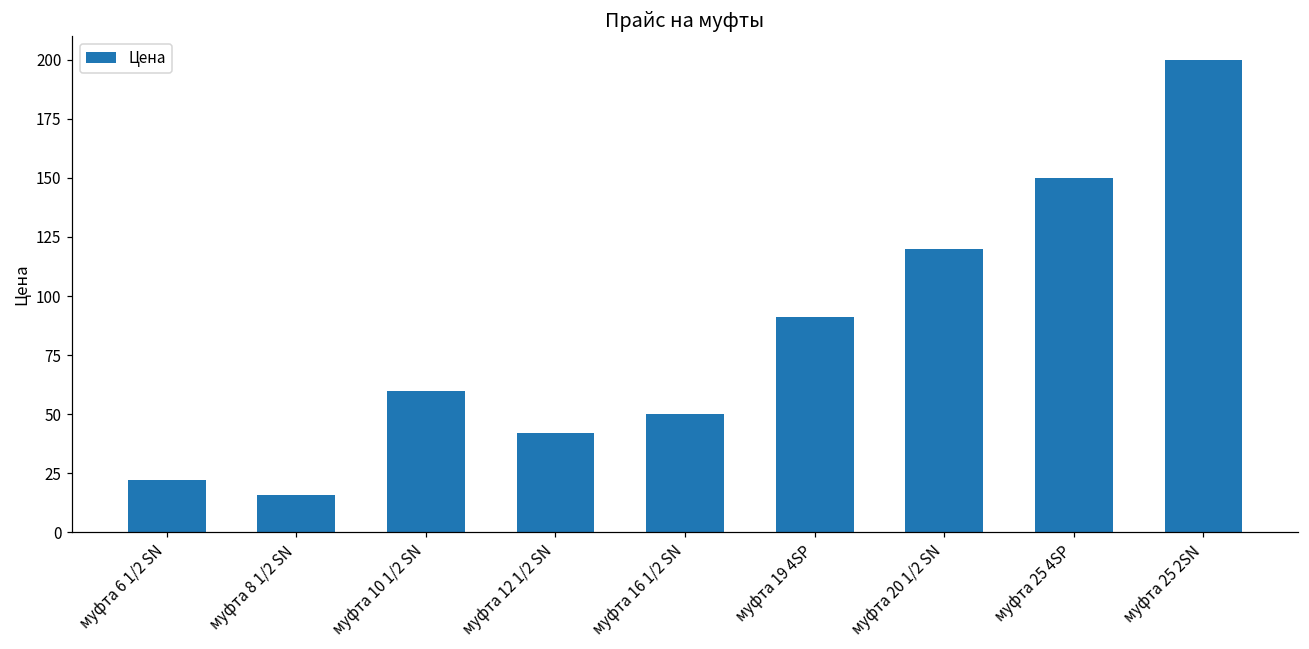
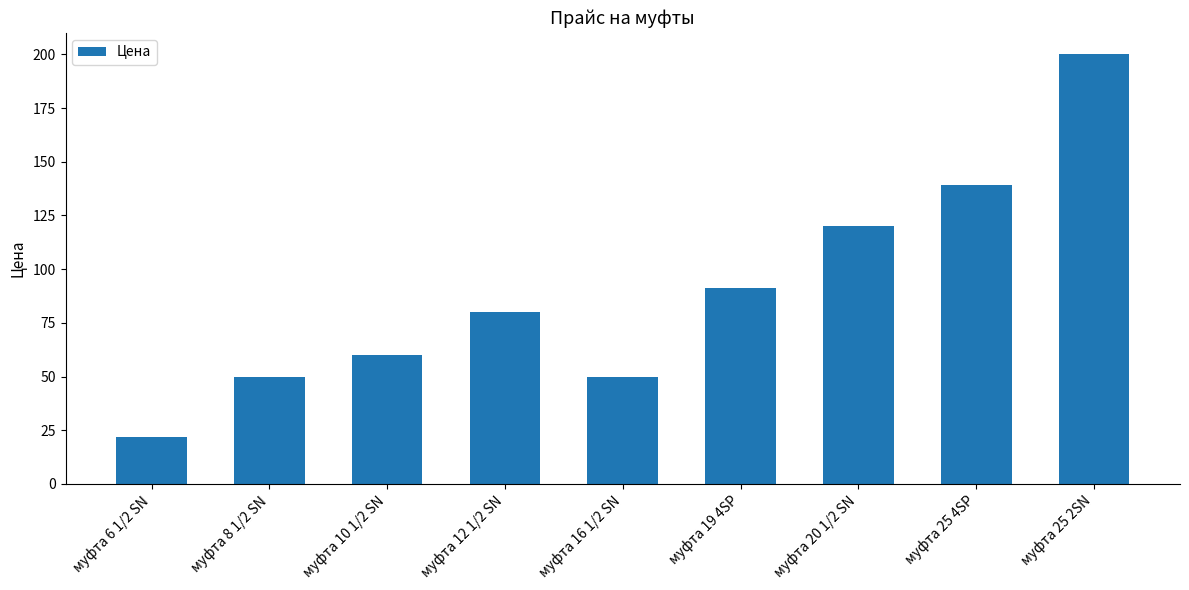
муфта 8 1/2 SN: 16 -> 50
муфта 12 1/2 SN: 42 -> 80
муфта 25 4SP: 150 -> 139
